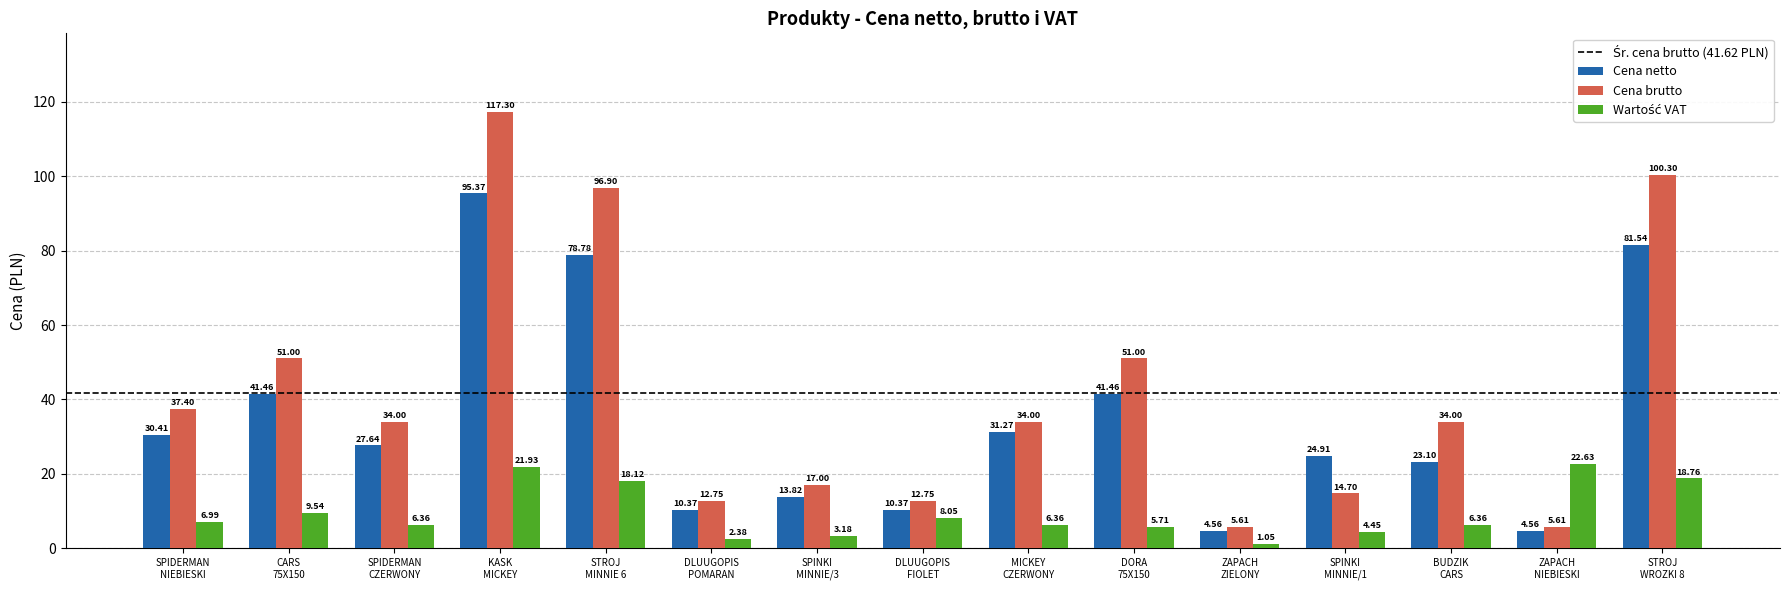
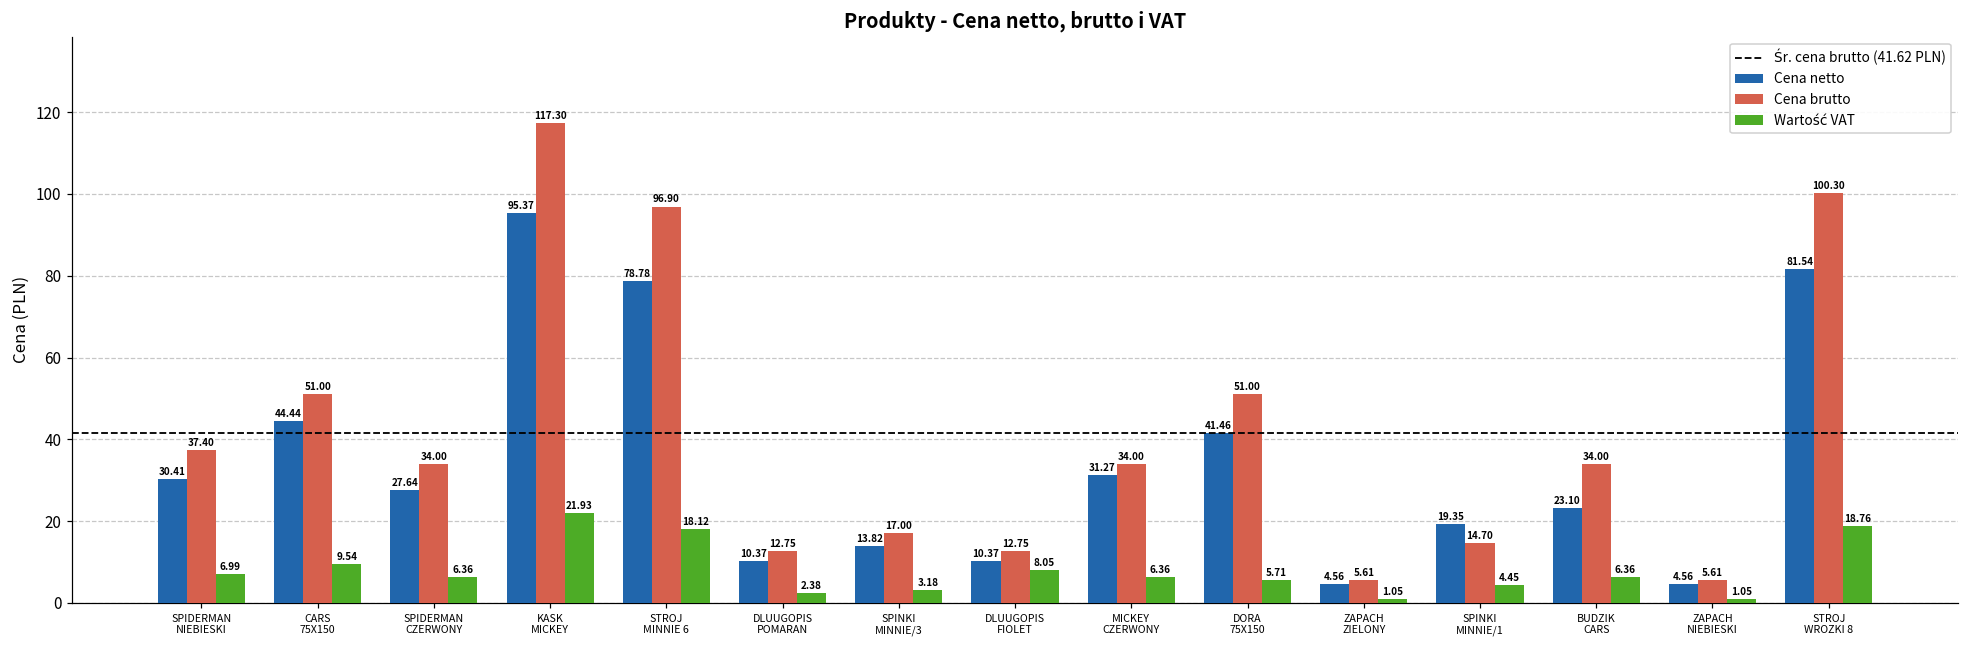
Cena netto, CARS 75X150: 41.46 -> 44.44
Cena netto, SPINKI MINNIE/1: 24.91 -> 19.35
Wartość VAT, ZAPACH NIEBIESKI: 22.63 -> 1.05
